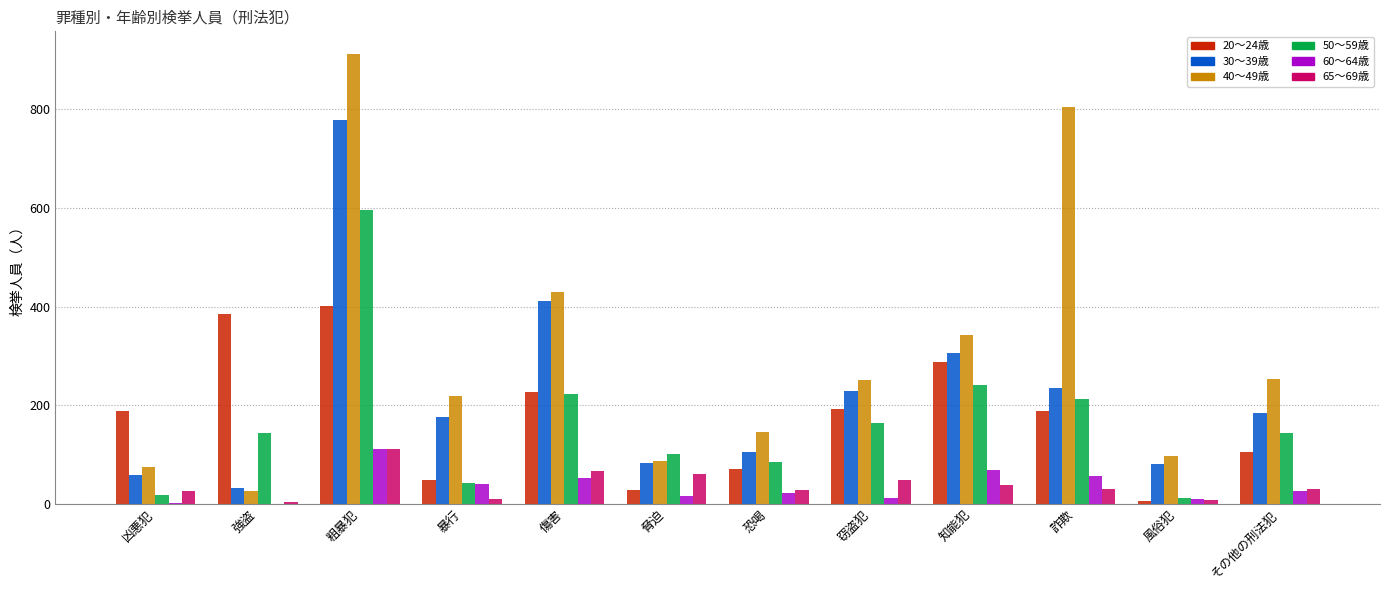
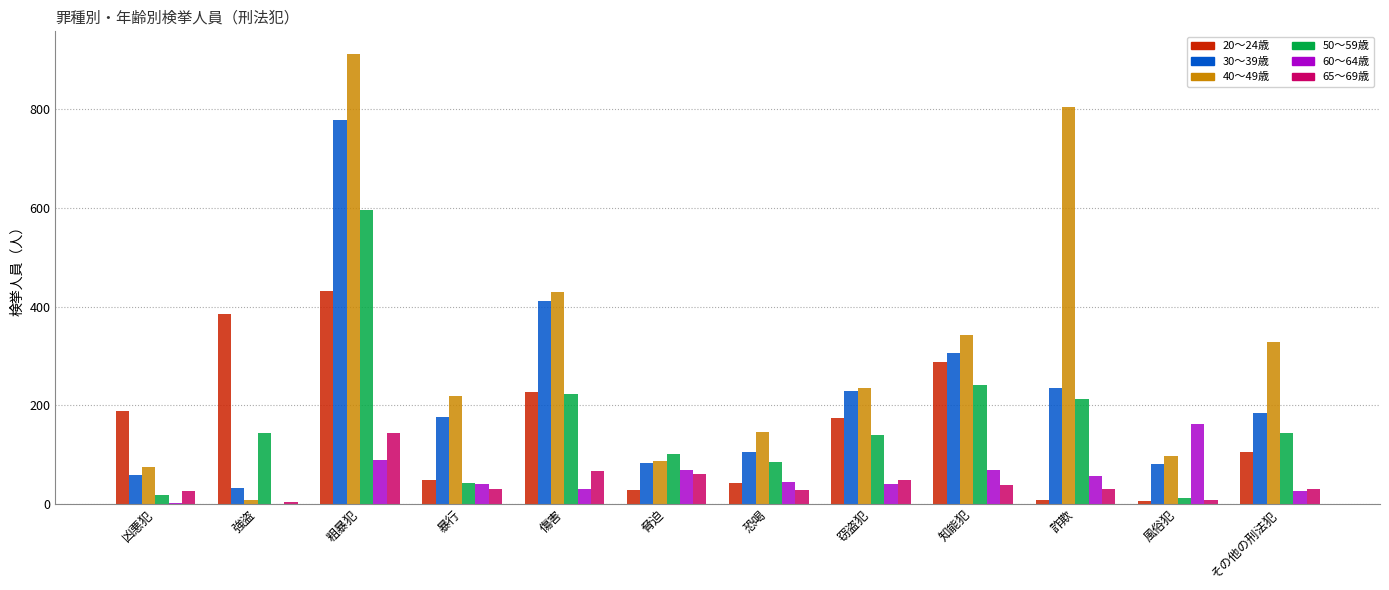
40～49歳, 強盗: 30 -> 10
20～24歳, 粗暴犯: 400 -> 430
60～64歳, 粗暴犯: 110 -> 90
65～69歳, 粗暴犯: 110 -> 140
65～69歳, 暴行: 10 -> 30
60～64歳, 傷害: 50 -> 30
60～64歳, 脅迫: 20 -> 70
20～24歳, 恐喝: 70 -> 40
60～64歳, 恐喝: 20 -> 40
20～24歳, 窃盗犯: 190 -> 170
40～49歳, 窃盗犯: 250 -> 240
50～59歳, 窃盗犯: 170 -> 140
60～64歳, 窃盗犯: 10 -> 40
20～24歳, 詐欺: 190 -> 10
60～64歳, 風俗犯: 10 -> 160
40～49歳, その他の刑法犯: 250 -> 330
